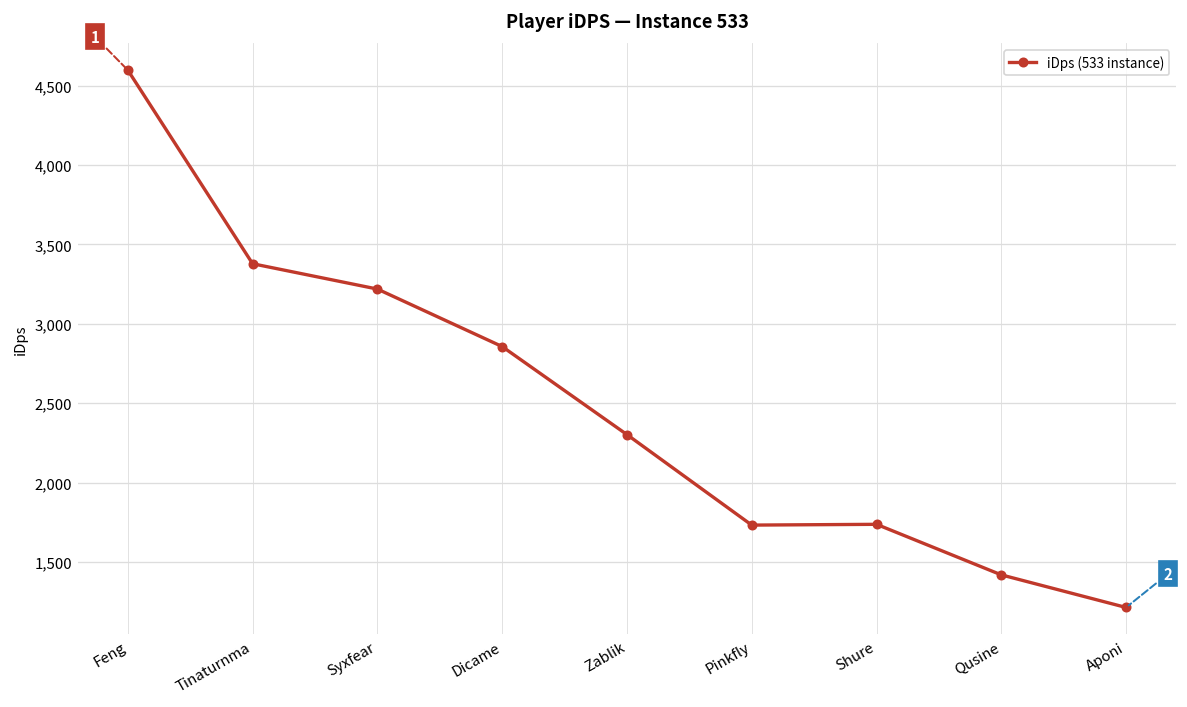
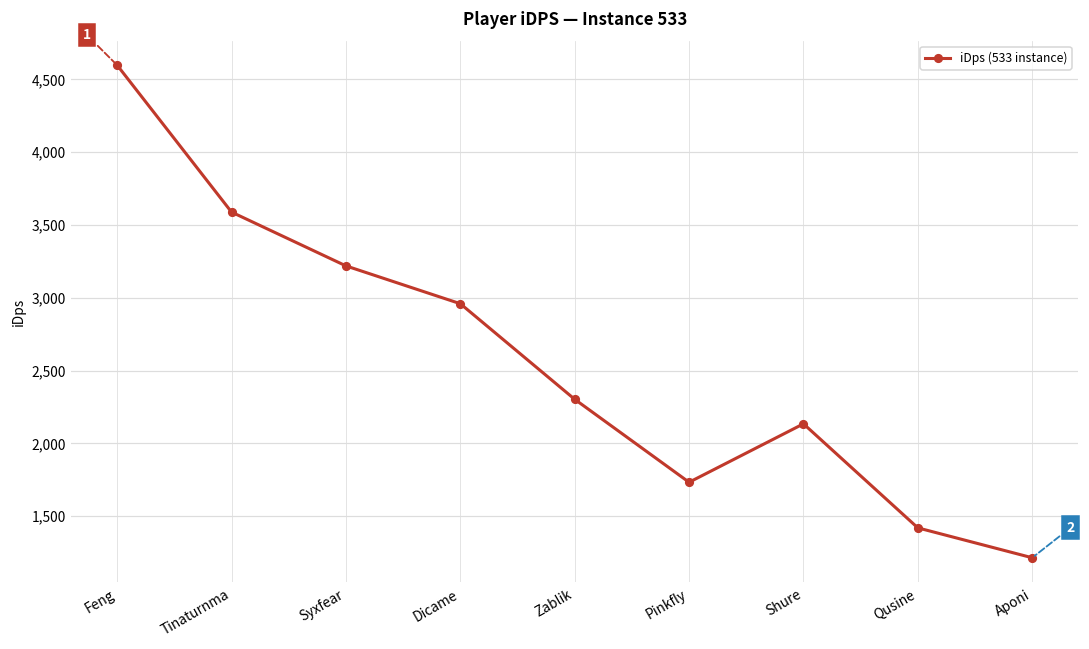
Tinaturnma: 3,380 -> 3,590
Dicame: 2,860 -> 2,960
Shure: 1,740 -> 2,130
